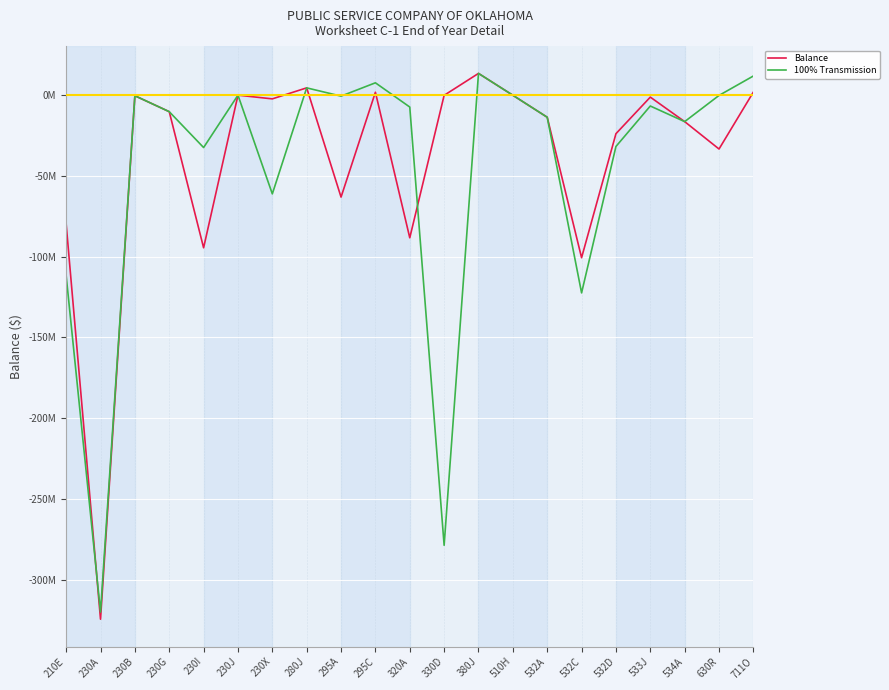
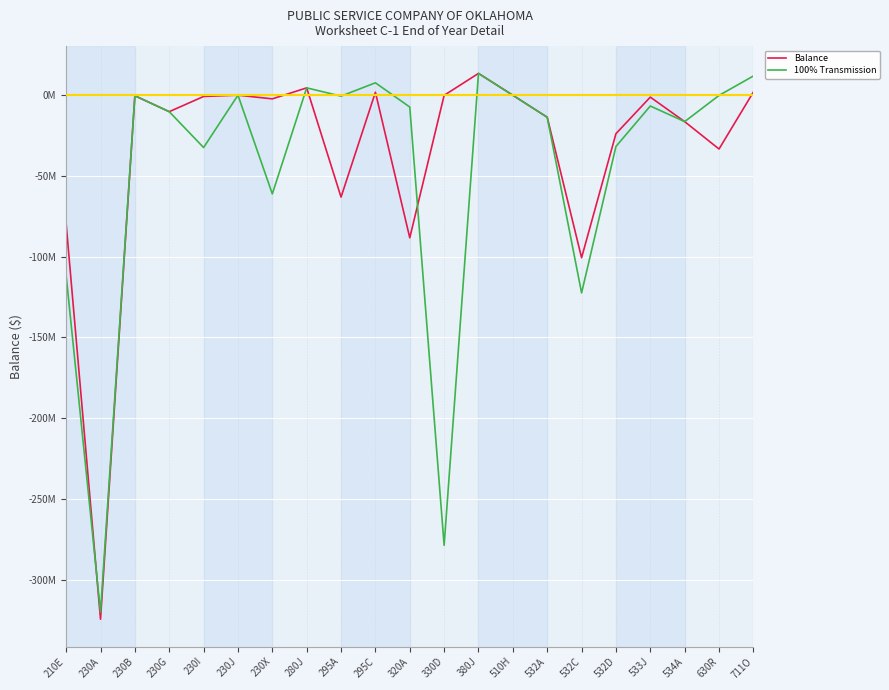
Balance, 230I: -94000000 -> -1000000
